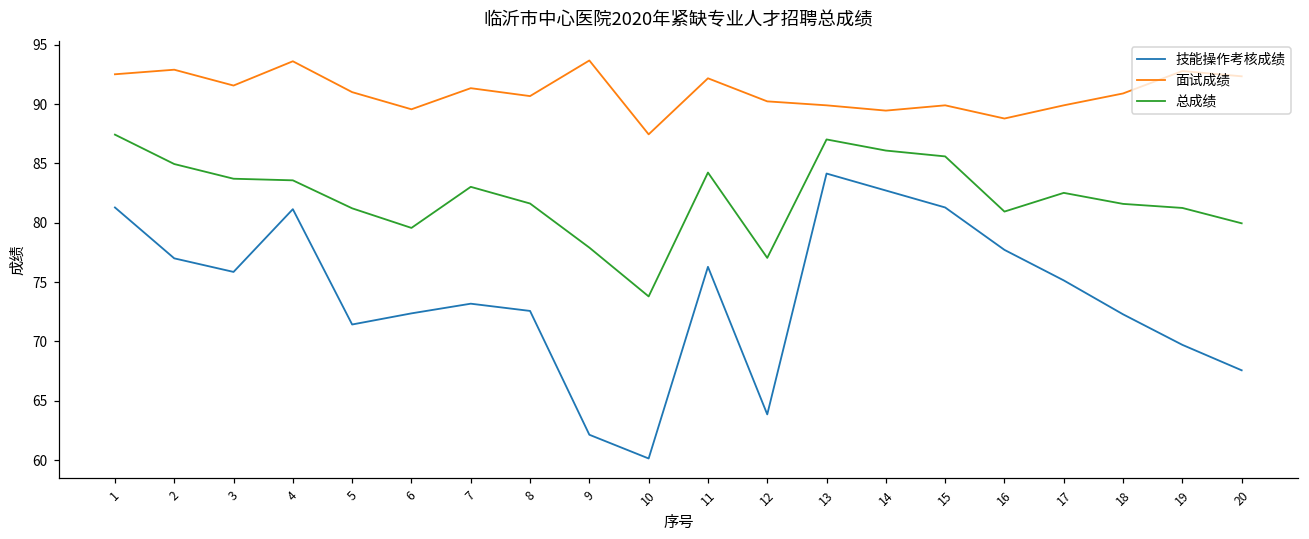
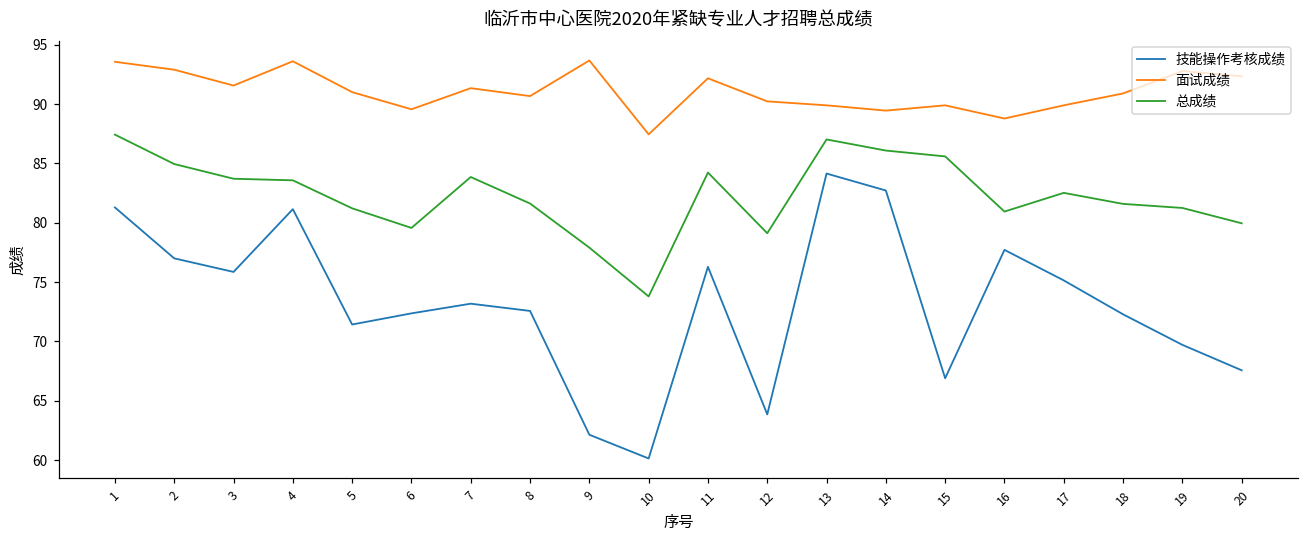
面试成绩, 1: 92.5 -> 93.6
总成绩, 7: 83.0 -> 83.9
总成绩, 12: 77.0 -> 79.1
技能操作考核成绩, 15: 81.3 -> 66.9
